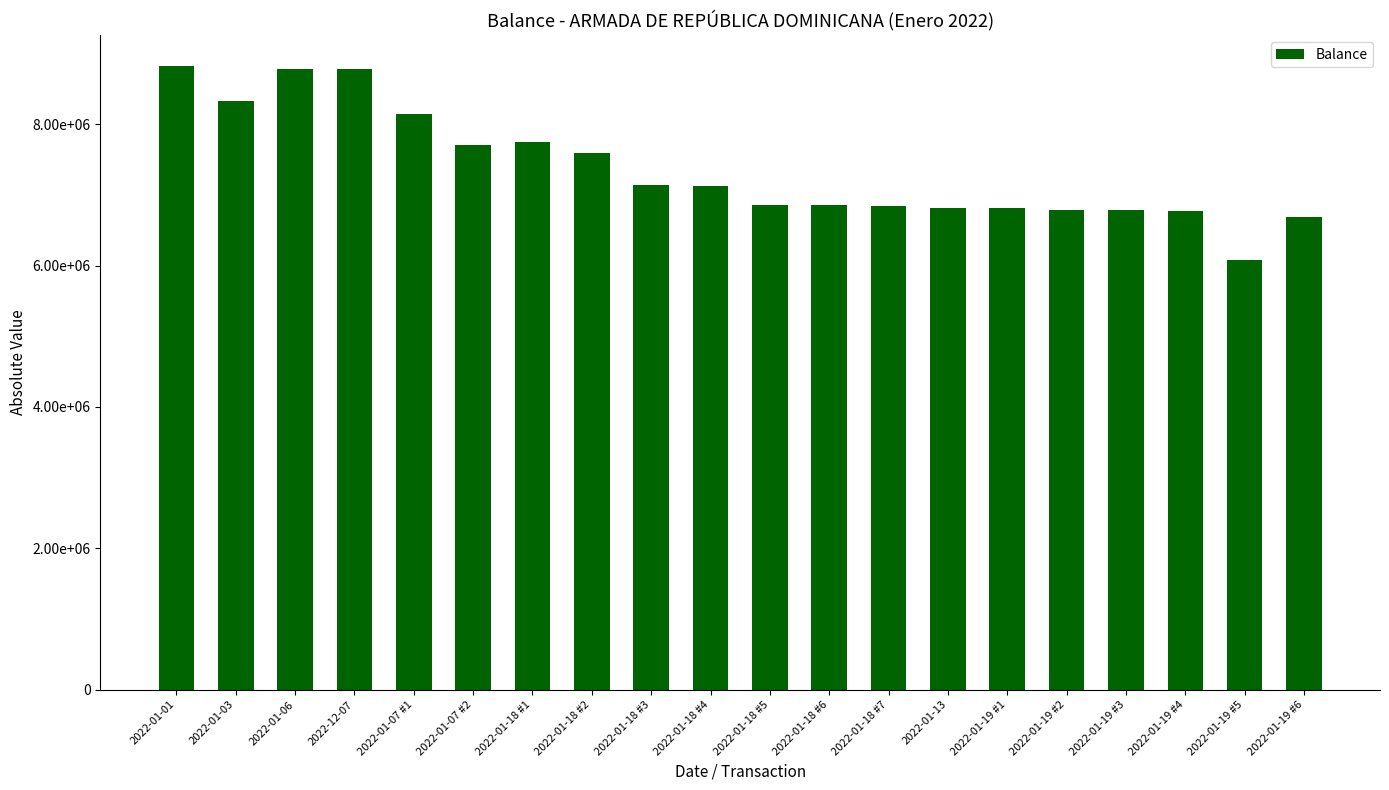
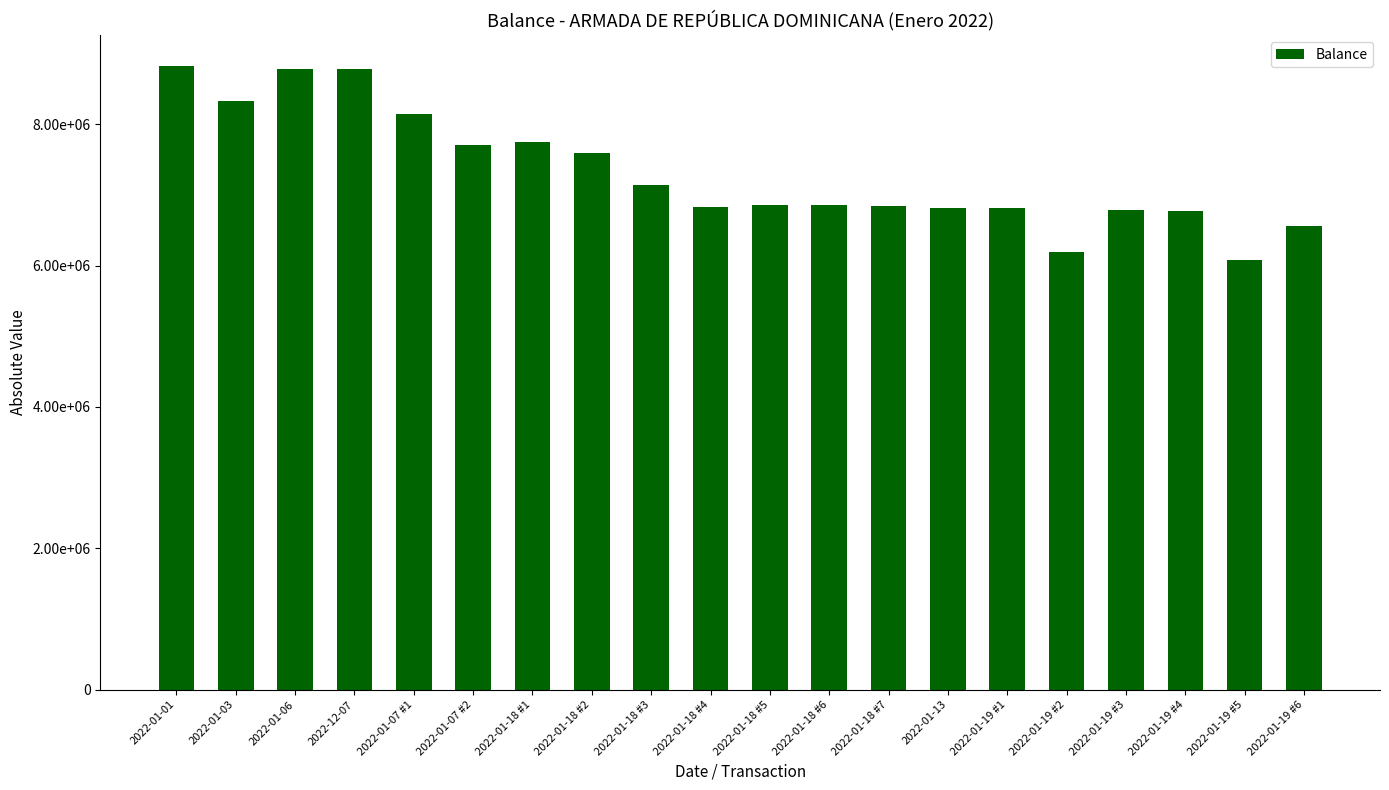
2022-01-18 #4: 7100000 -> 6800000
2022-01-19 #2: 6800000 -> 6200000
2022-01-19 #6: 6700000 -> 6600000
